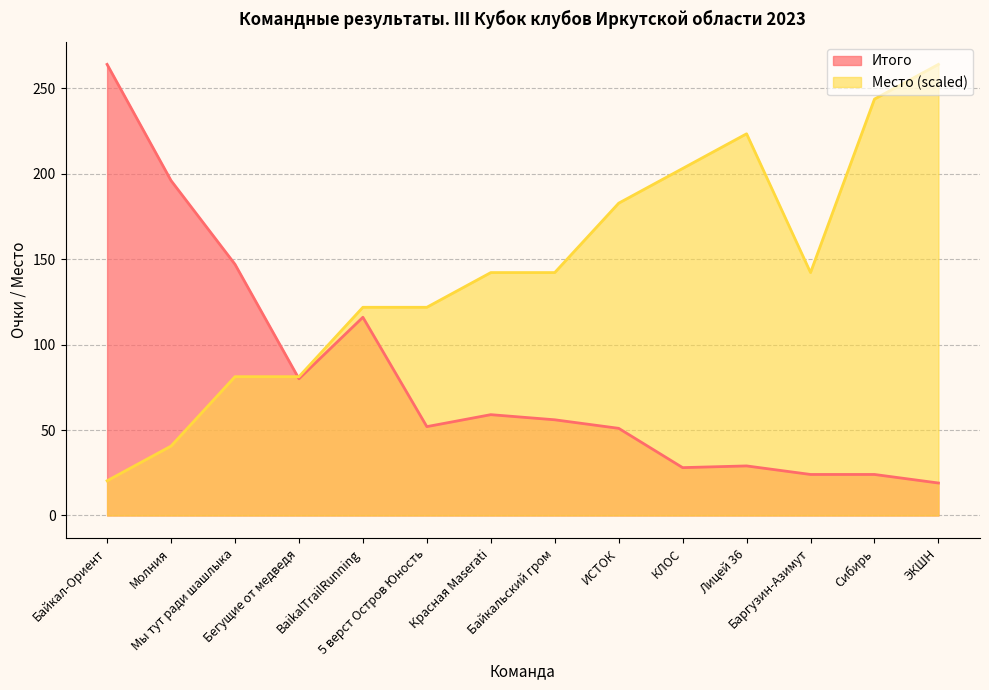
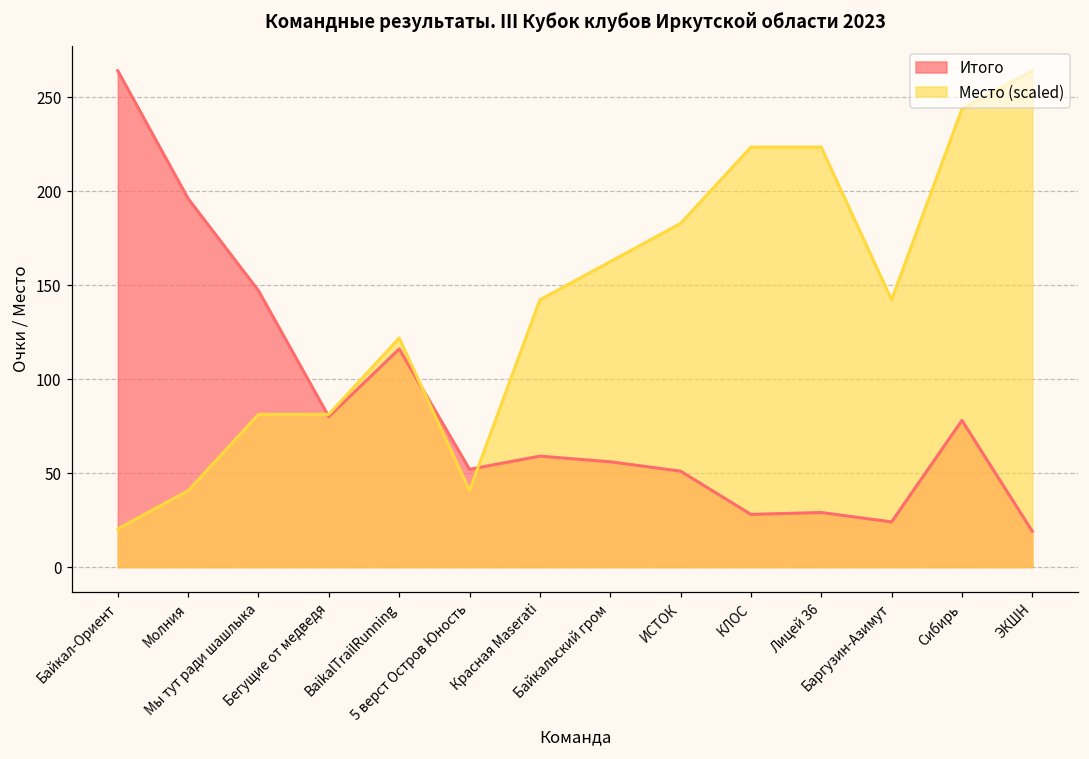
Место (scaled), 5 верст Остров Юность: 122 -> 41
Место (scaled), Байкальский гром: 142 -> 162
Место (scaled), КЛОС: 203 -> 223
Итого, Сибирь: 24 -> 78
